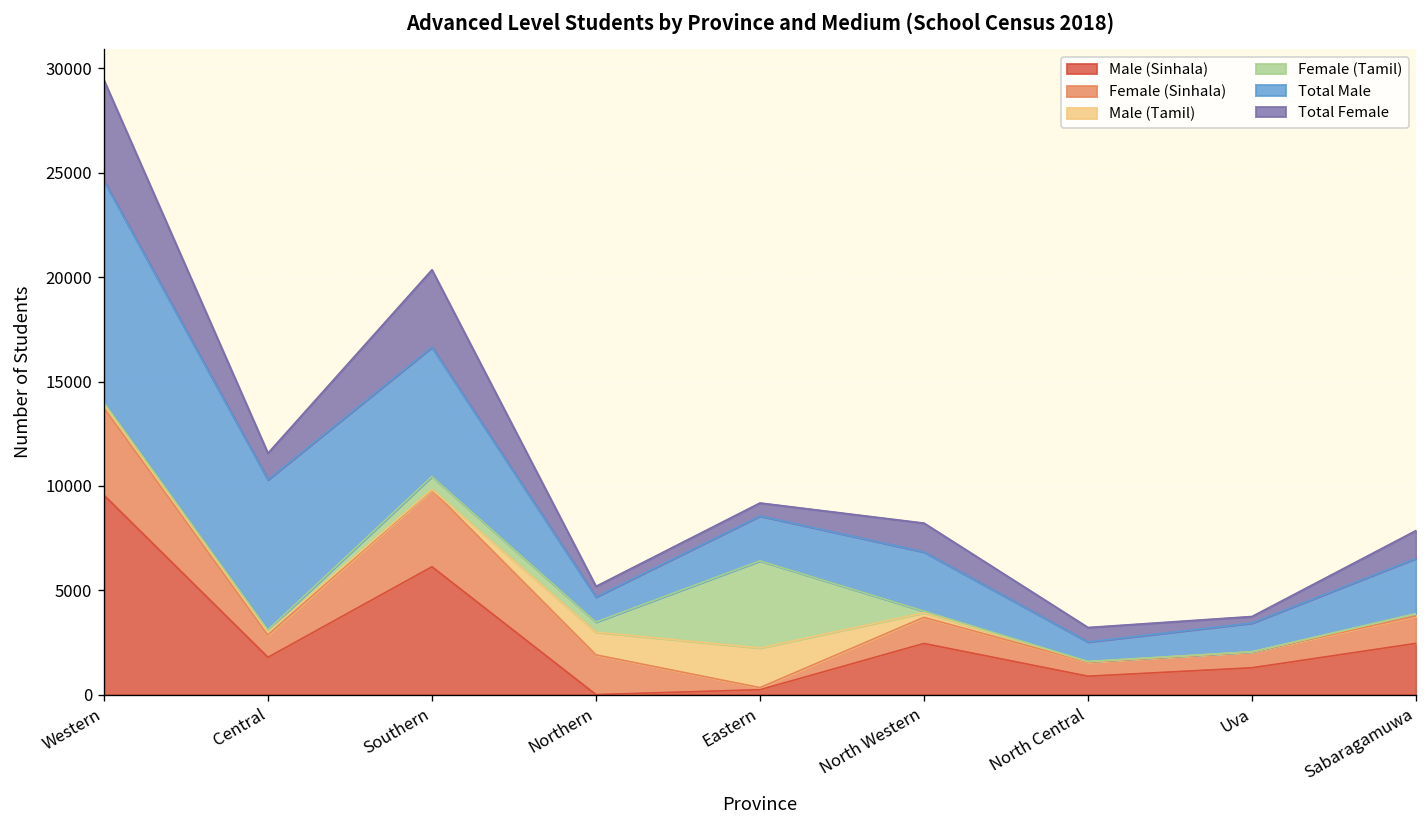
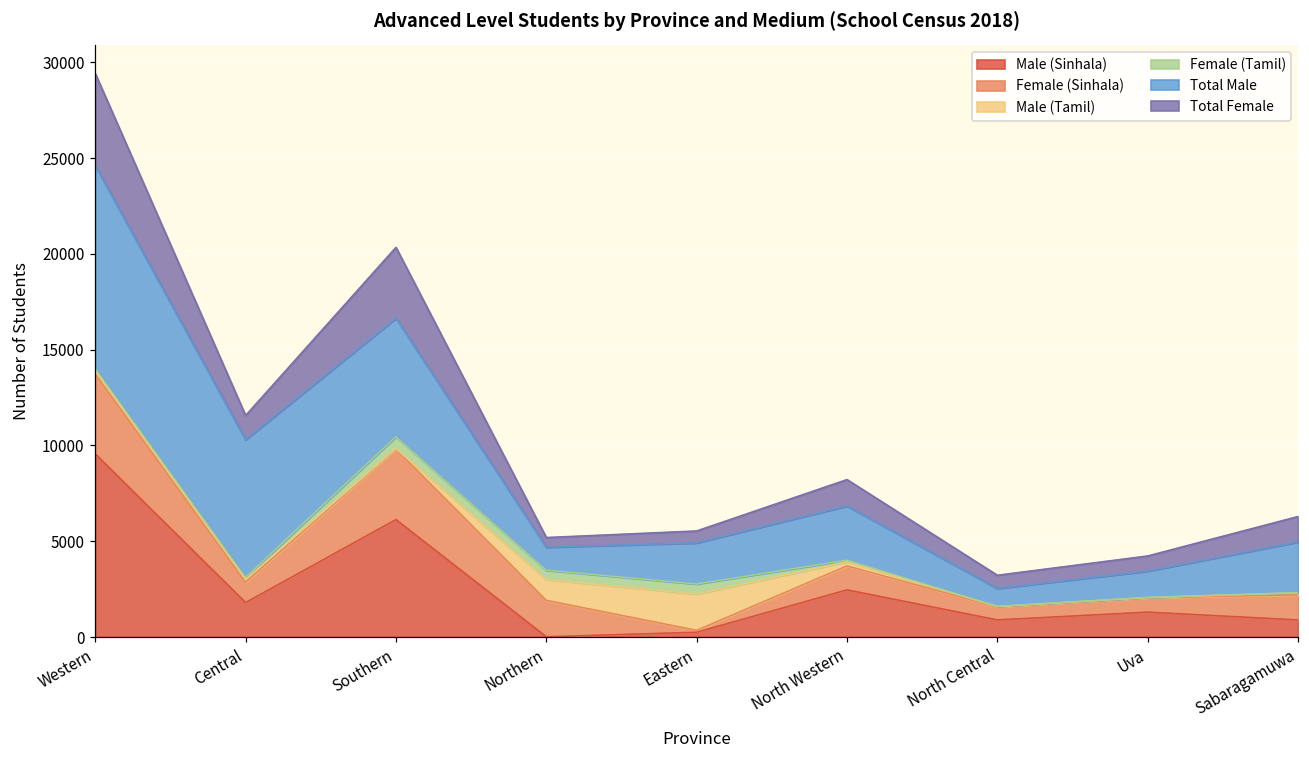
Female (Tamil), Eastern: 4200 -> 500
Total Female, Uva: 300 -> 800
Male (Sinhala), Sabaragamuwa: 2500 -> 900
